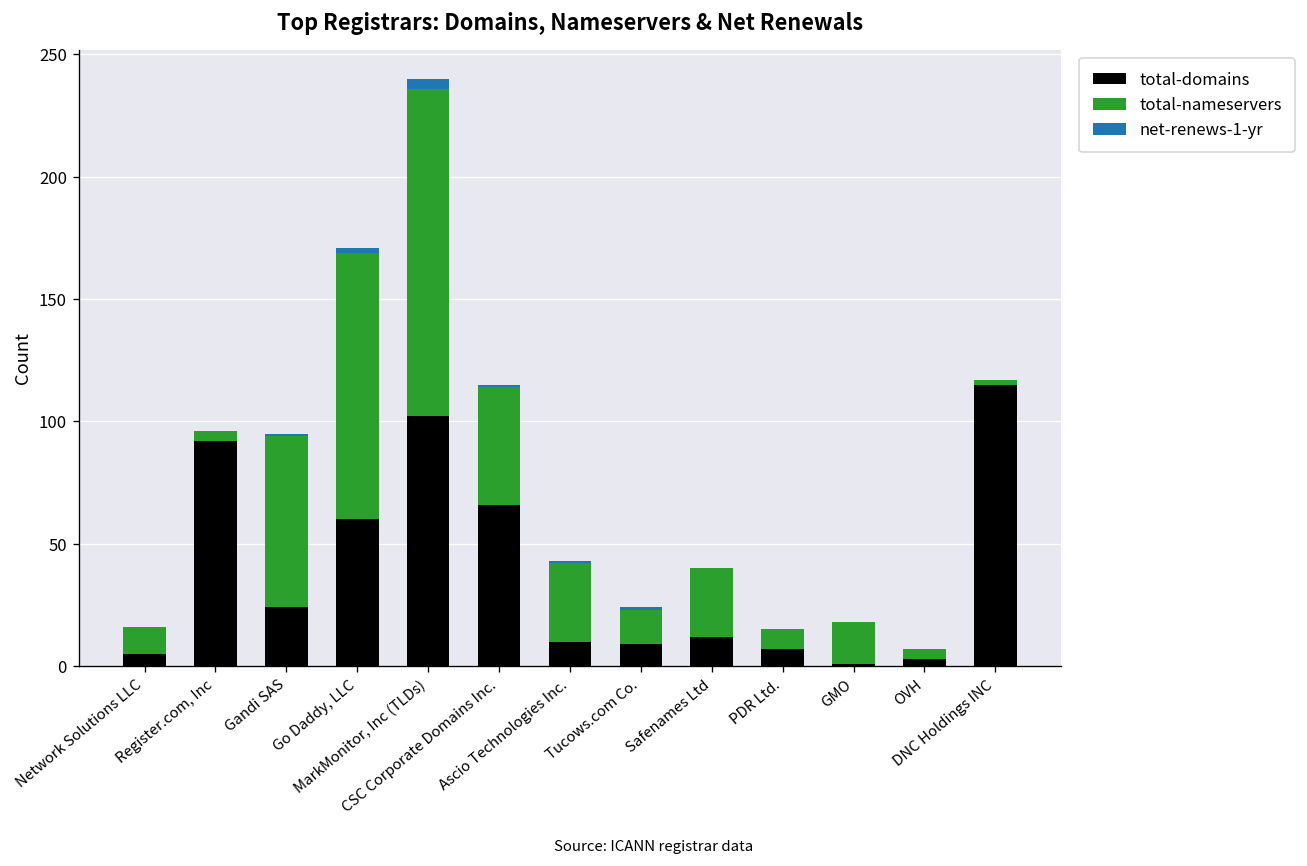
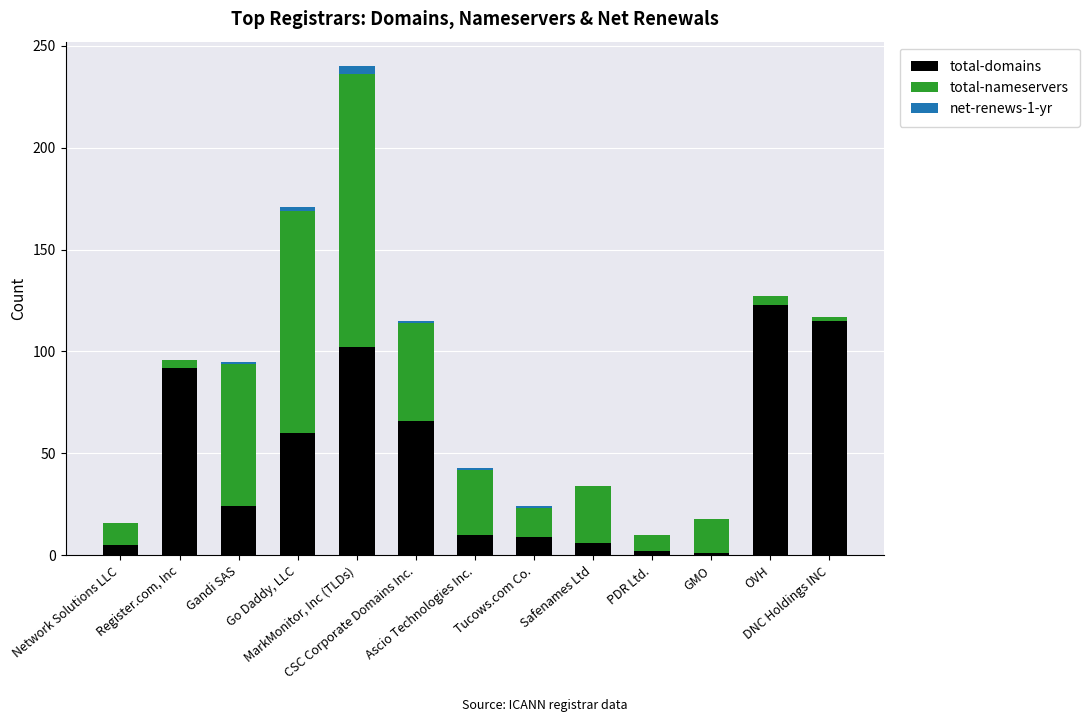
total-domains, Safenames Ltd: 12 -> 6
total-domains, PDR Ltd.: 7 -> 2
total-domains, OVH: 3 -> 123
